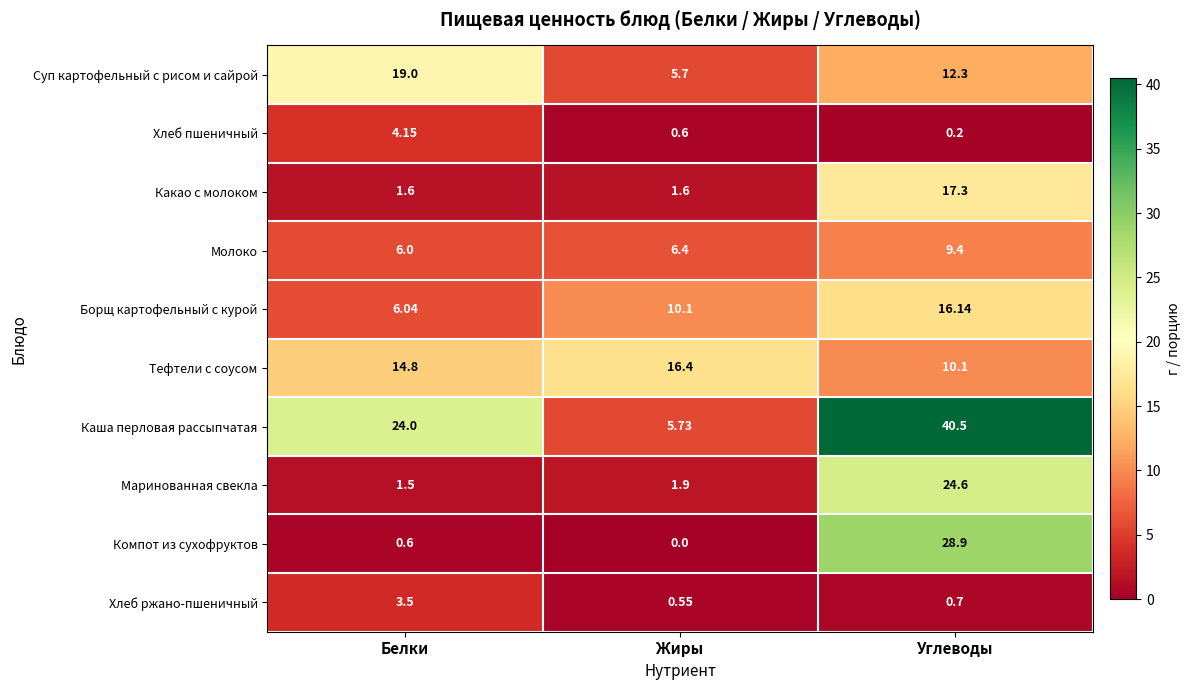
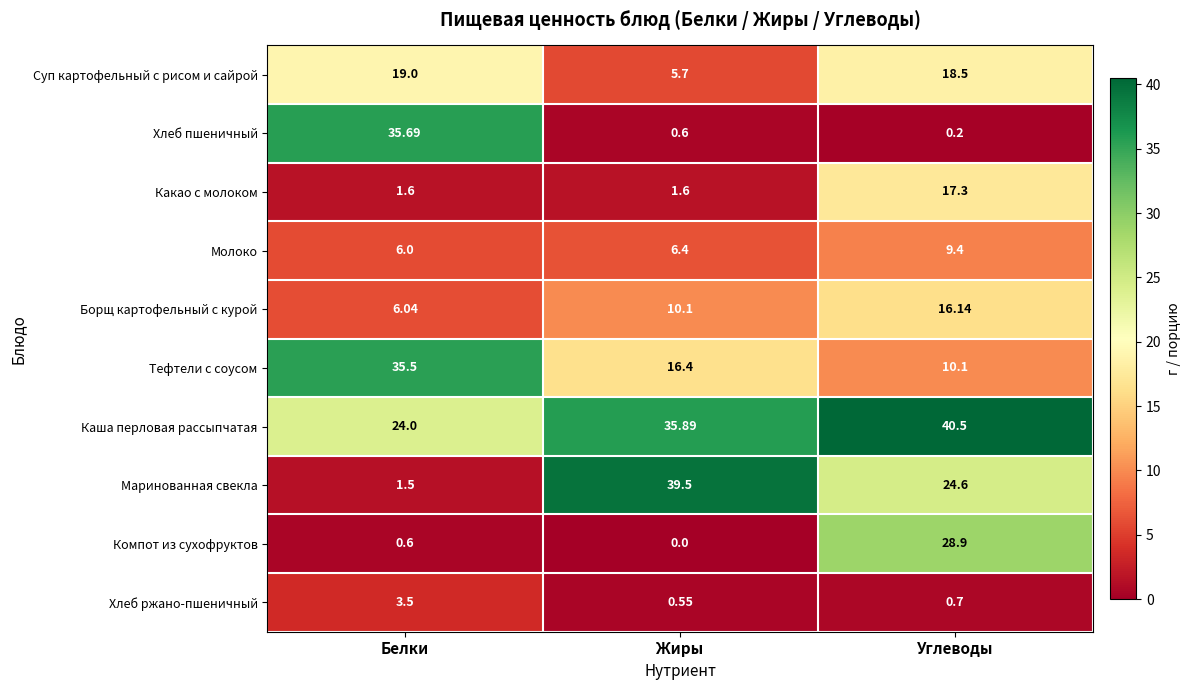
Суп картофельный с рисом и сайрой, Углеводы: 12.3 -> 18.5
Хлеб пшеничный, Белки: 4.15 -> 35.69
Тефтели с соусом, Белки: 14.8 -> 35.5
Каша перловая рассыпчатая, Жиры: 5.73 -> 35.89
Маринованная свекла, Жиры: 1.9 -> 39.5
